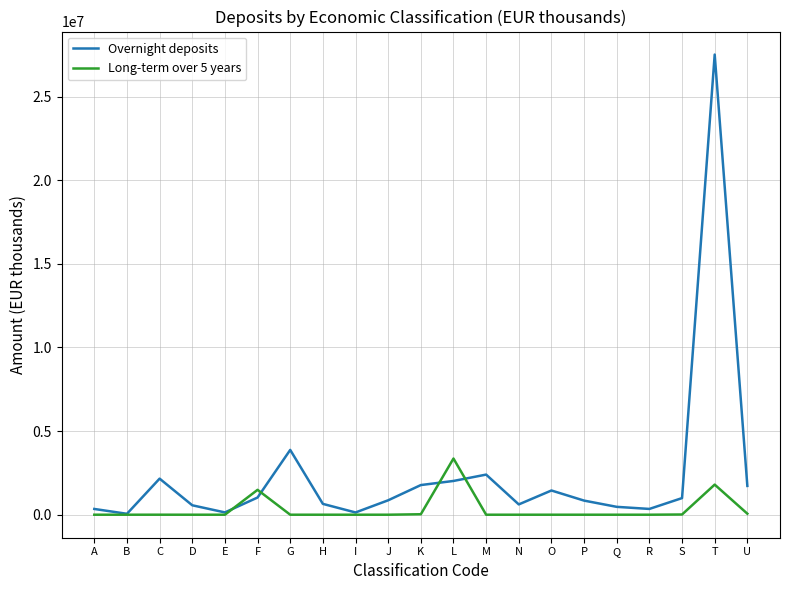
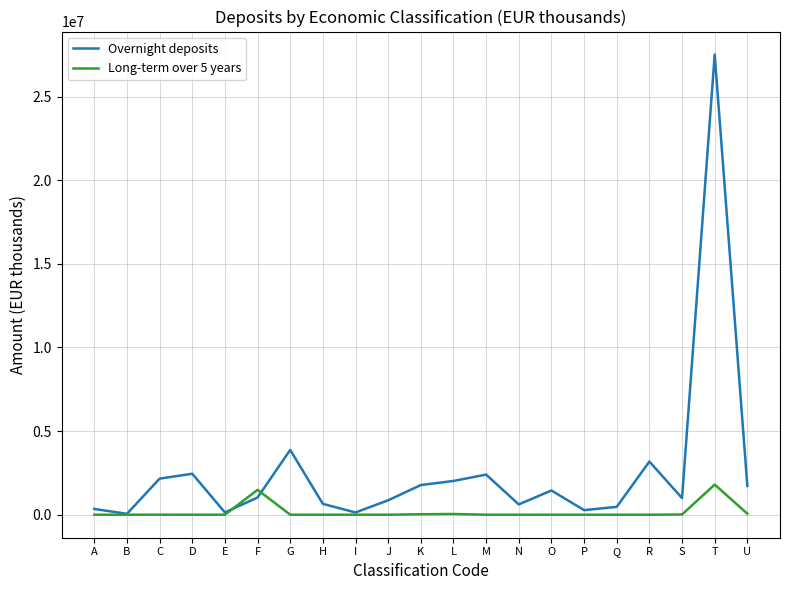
Overnight deposits, D: 600000 -> 2400000
Long-term over 5 years, L: 3400000 -> 0
Overnight deposits, P: 800000 -> 300000
Overnight deposits, R: 300000 -> 3200000
